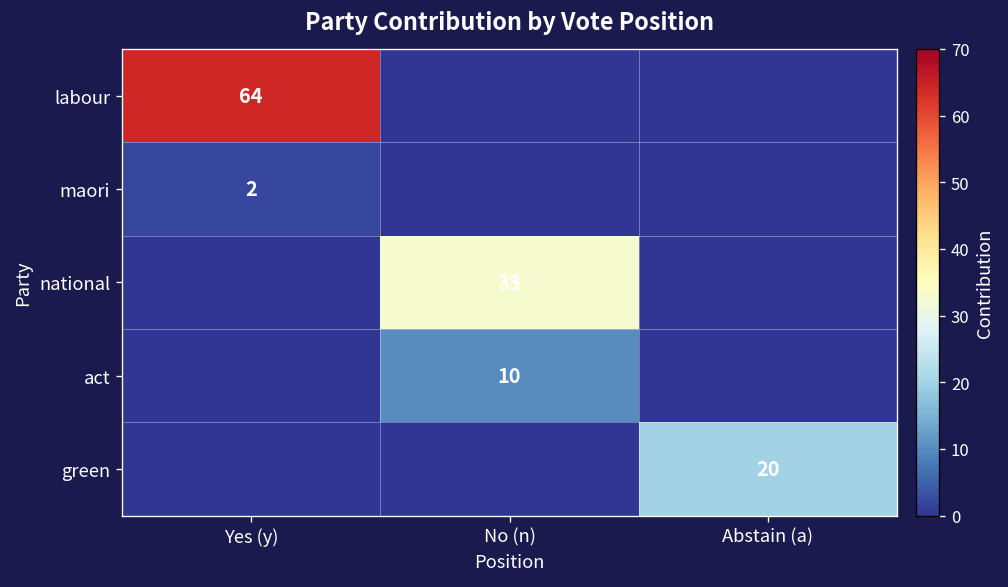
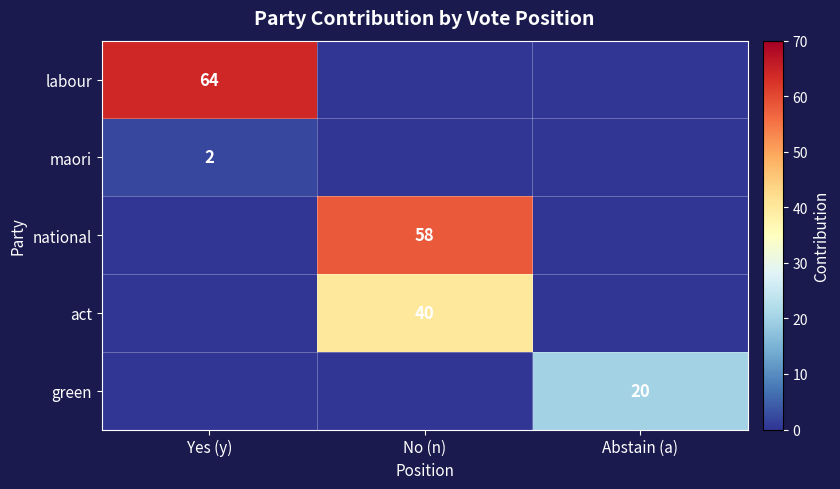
national, No (n): 33 -> 58
act, No (n): 10 -> 40
